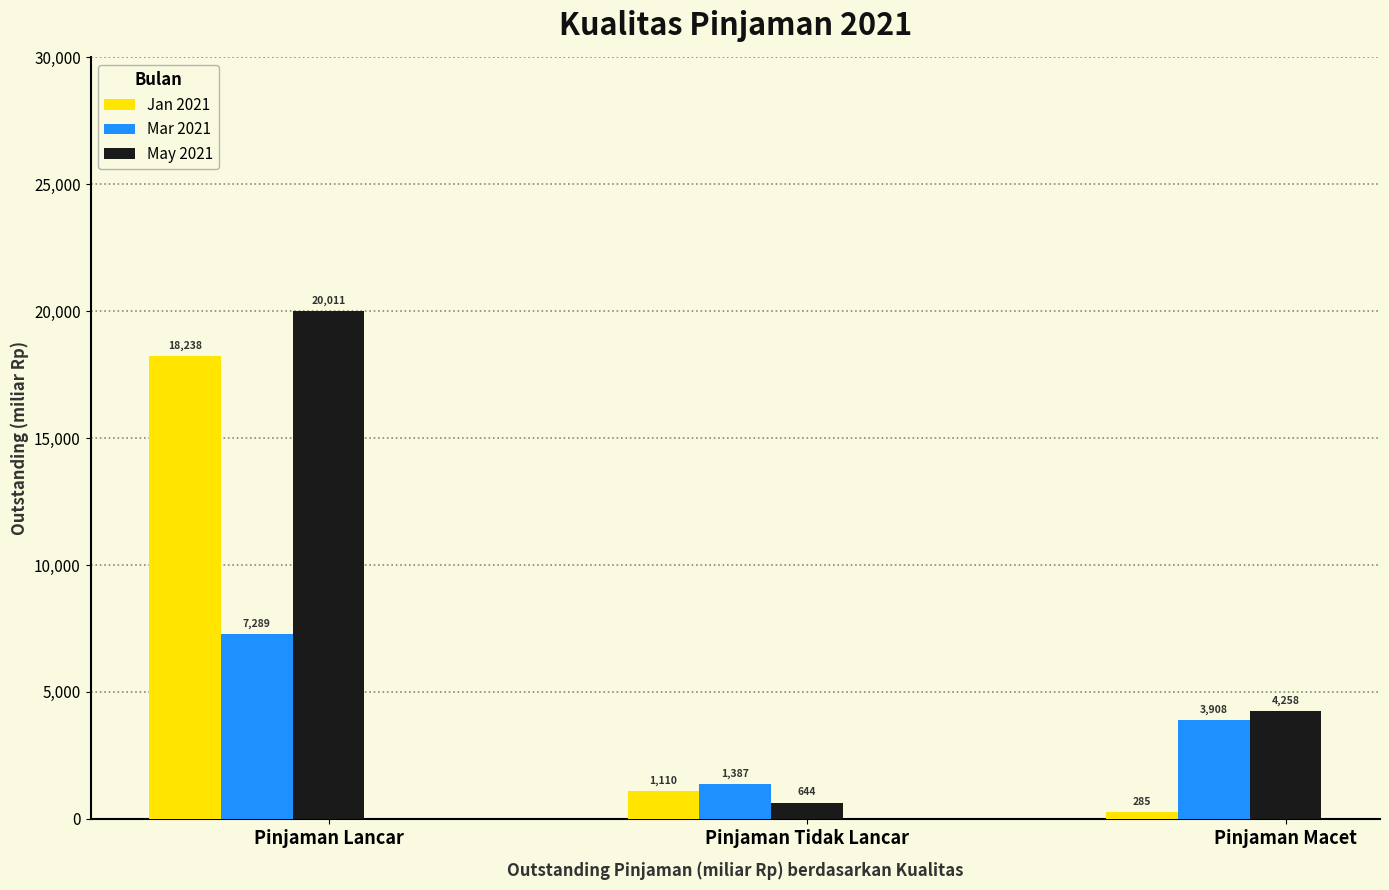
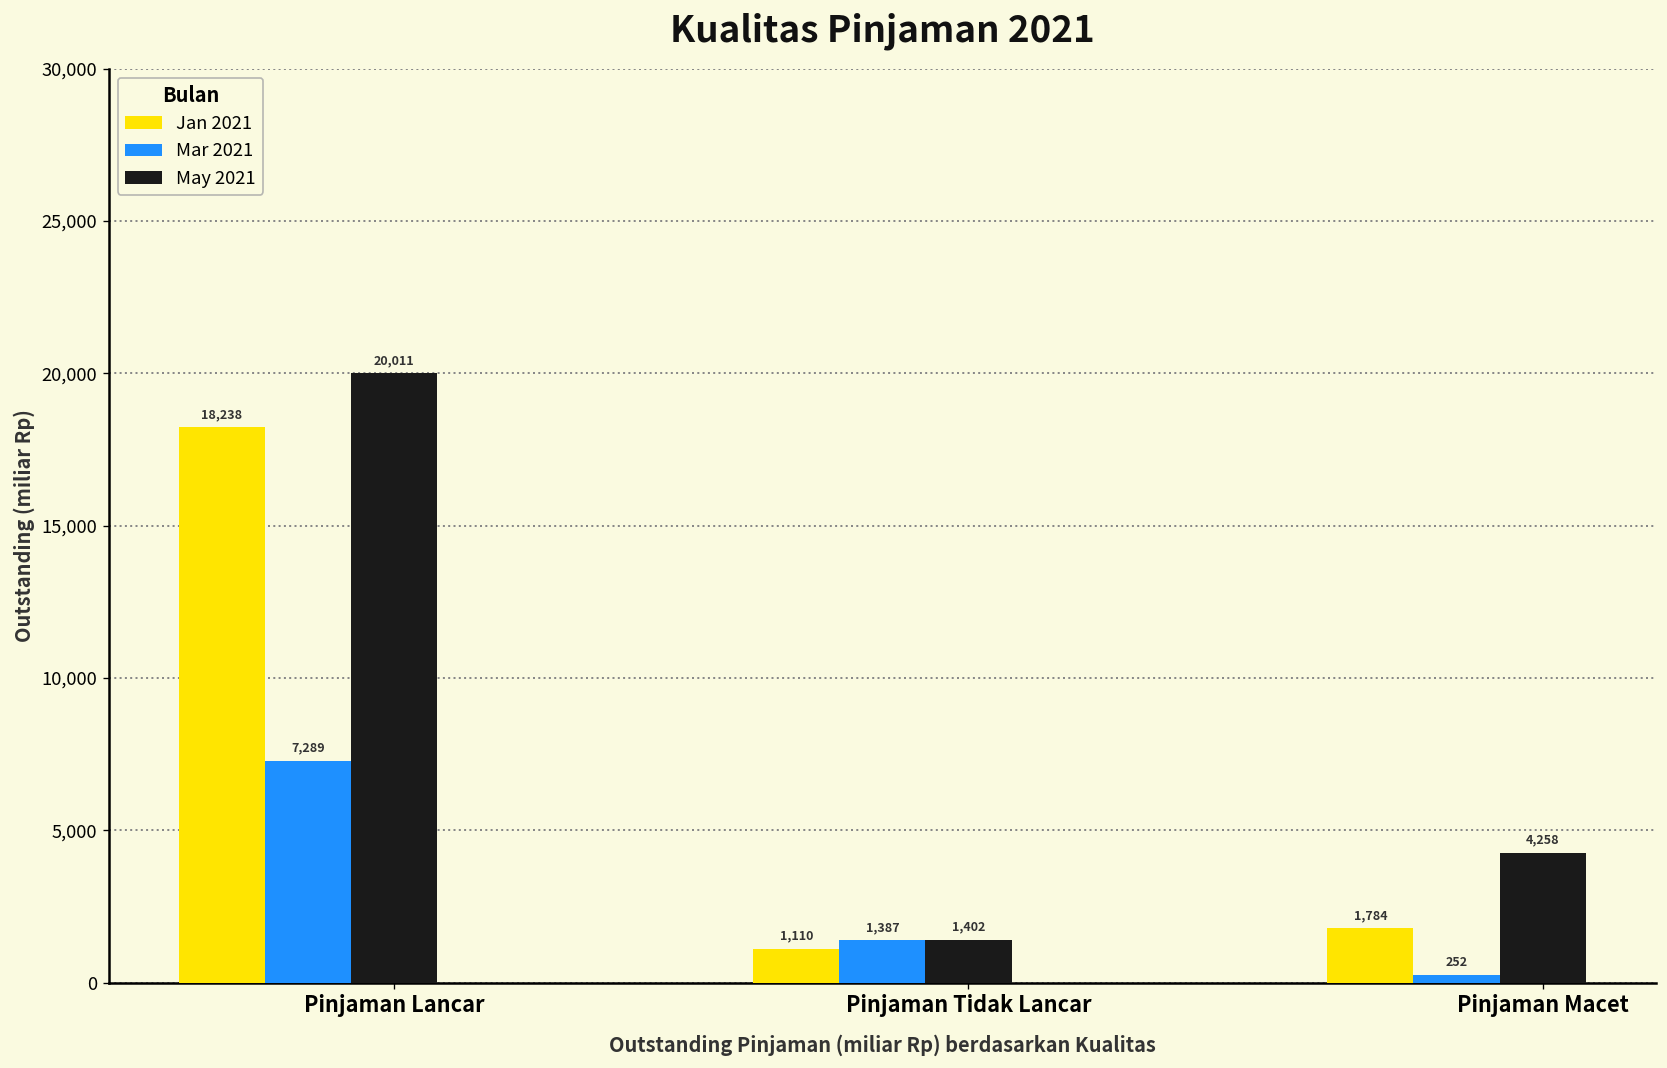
May 2021, Pinjaman Tidak Lancar: 644 -> 1,402
Jan 2021, Pinjaman Macet: 285 -> 1,784
Mar 2021, Pinjaman Macet: 3,908 -> 252
